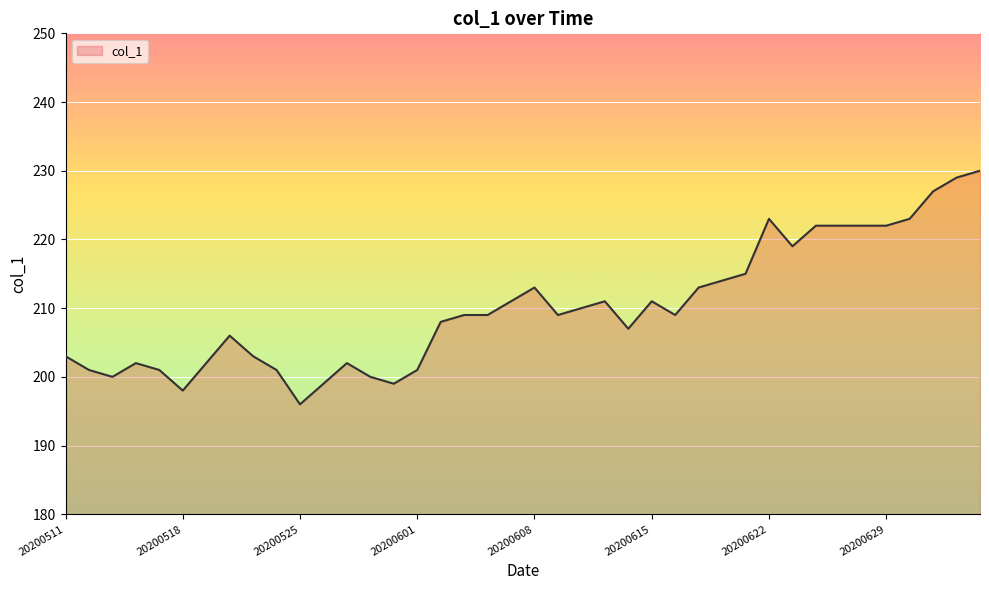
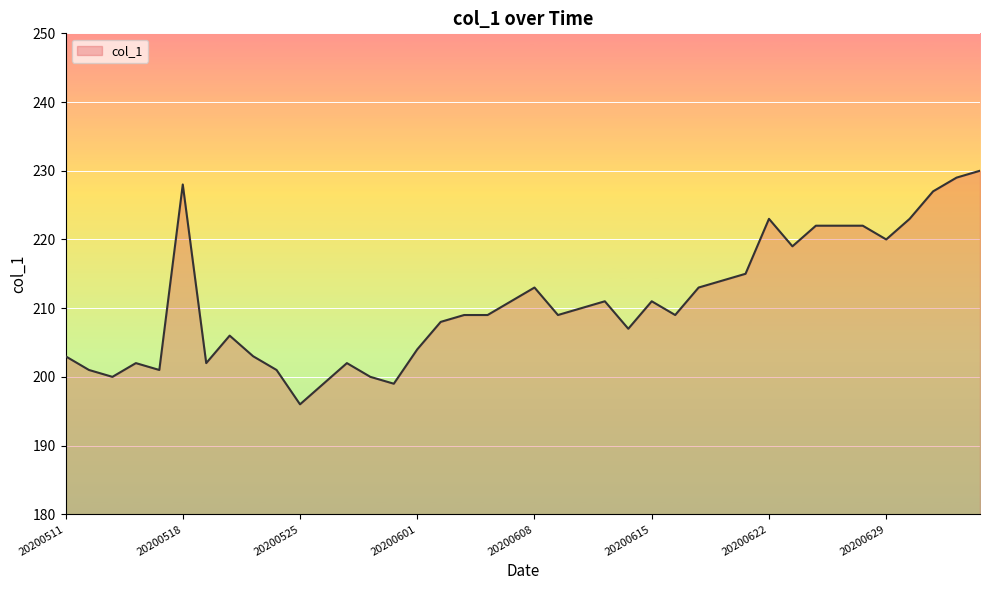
20200518: 198 -> 228
20200601: 201 -> 204
20200629: 222 -> 220
